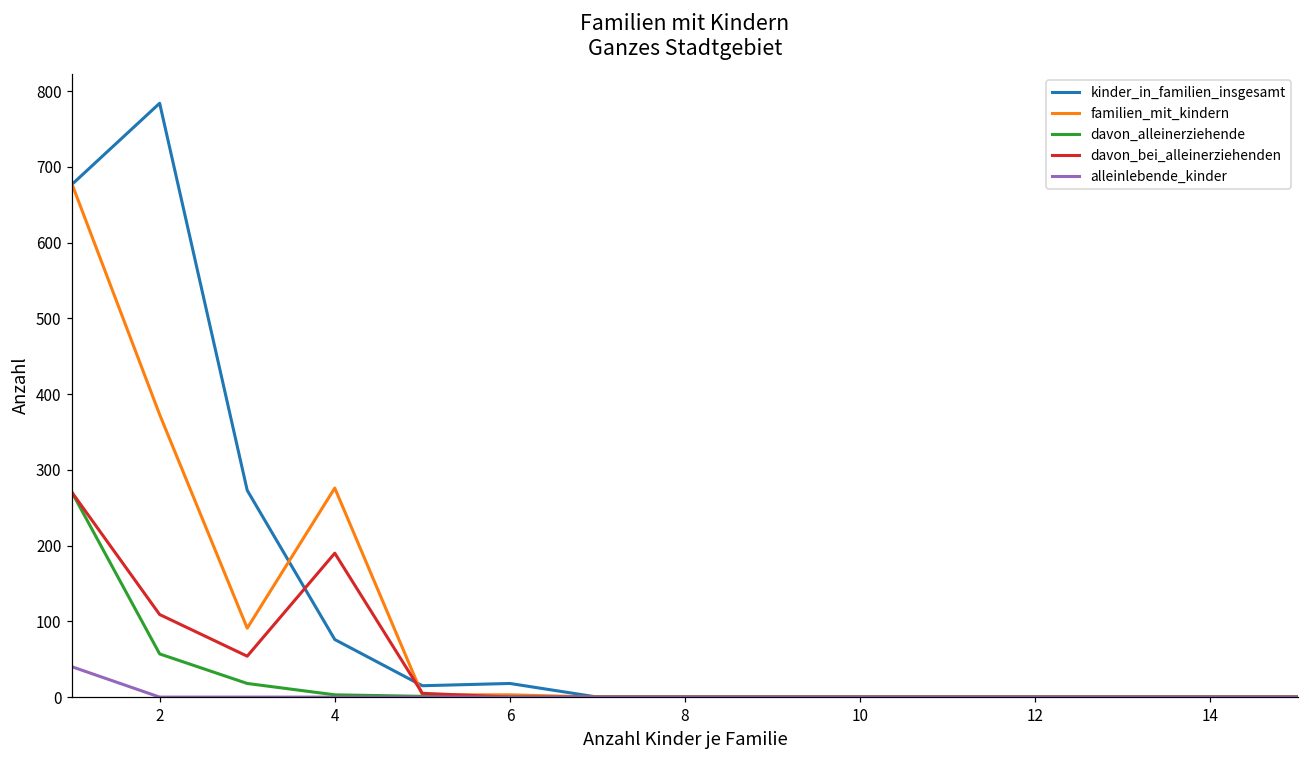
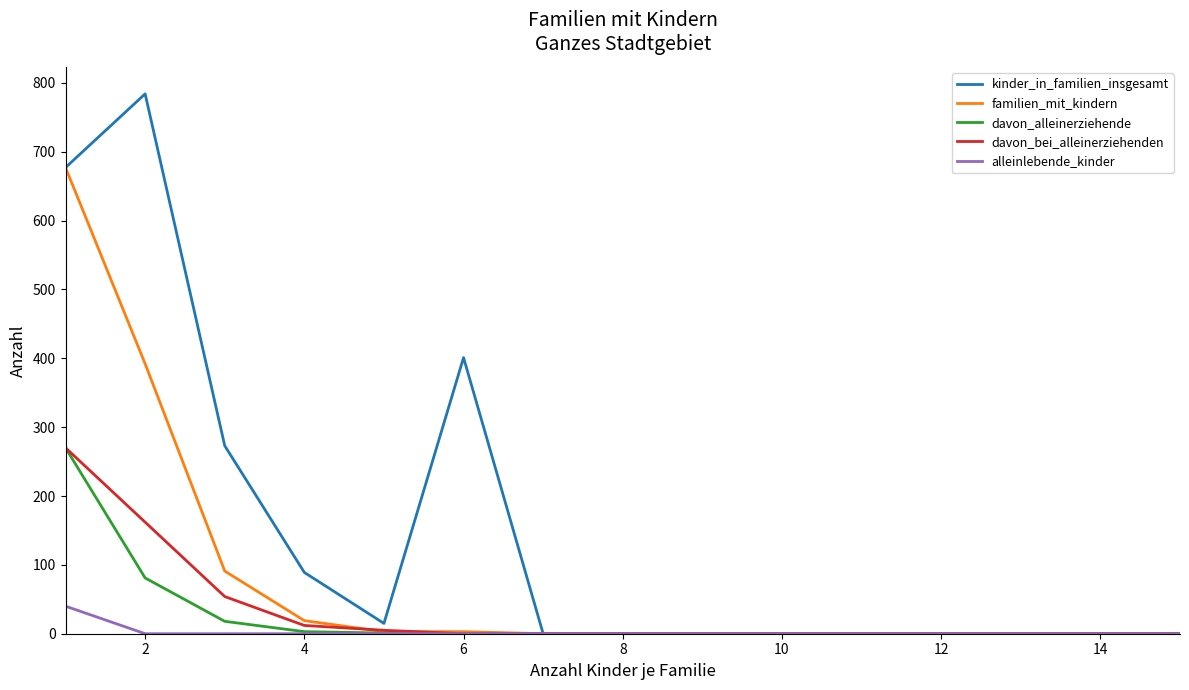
familien_mit_kindern, 2: 370 -> 390
davon_alleinerziehende, 2: 60 -> 80
davon_bei_alleinerziehenden, 2: 110 -> 160
kinder_in_familien_insgesamt, 4: 80 -> 90
familien_mit_kindern, 4: 280 -> 20
davon_bei_alleinerziehenden, 4: 190 -> 10
kinder_in_familien_insgesamt, 6: 20 -> 400
